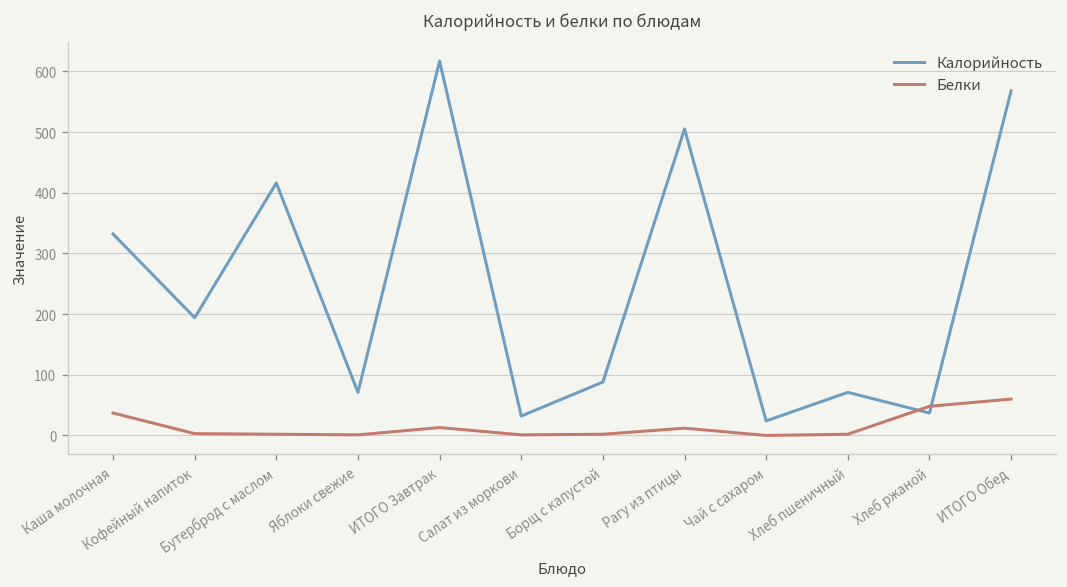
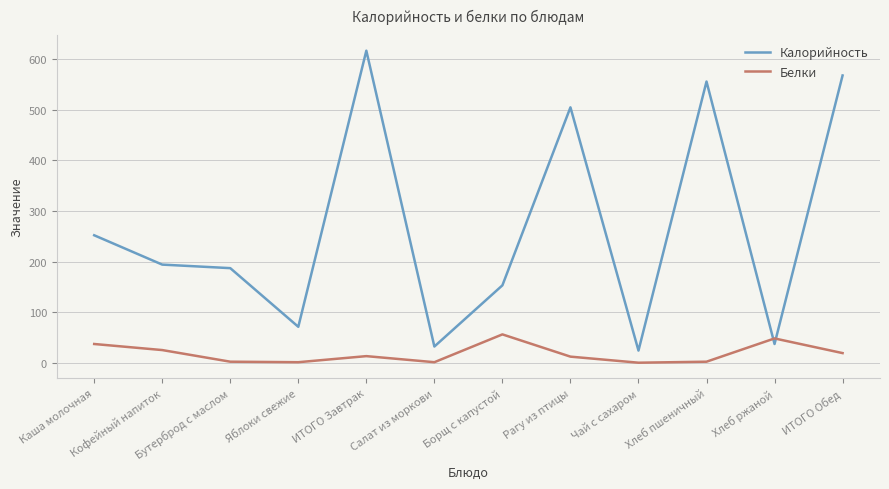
Калорийность, Каша молочная: 330 -> 250
Белки, Кофейный напиток: 0 -> 30
Калорийность, Бутерброд с маслом: 420 -> 190
Калорийность, Борщ с капустой: 90 -> 150
Белки, Борщ с капустой: 0 -> 60
Калорийность, Хлеб пшеничный: 70 -> 560
Белки, ИТОГО Обед: 60 -> 20
